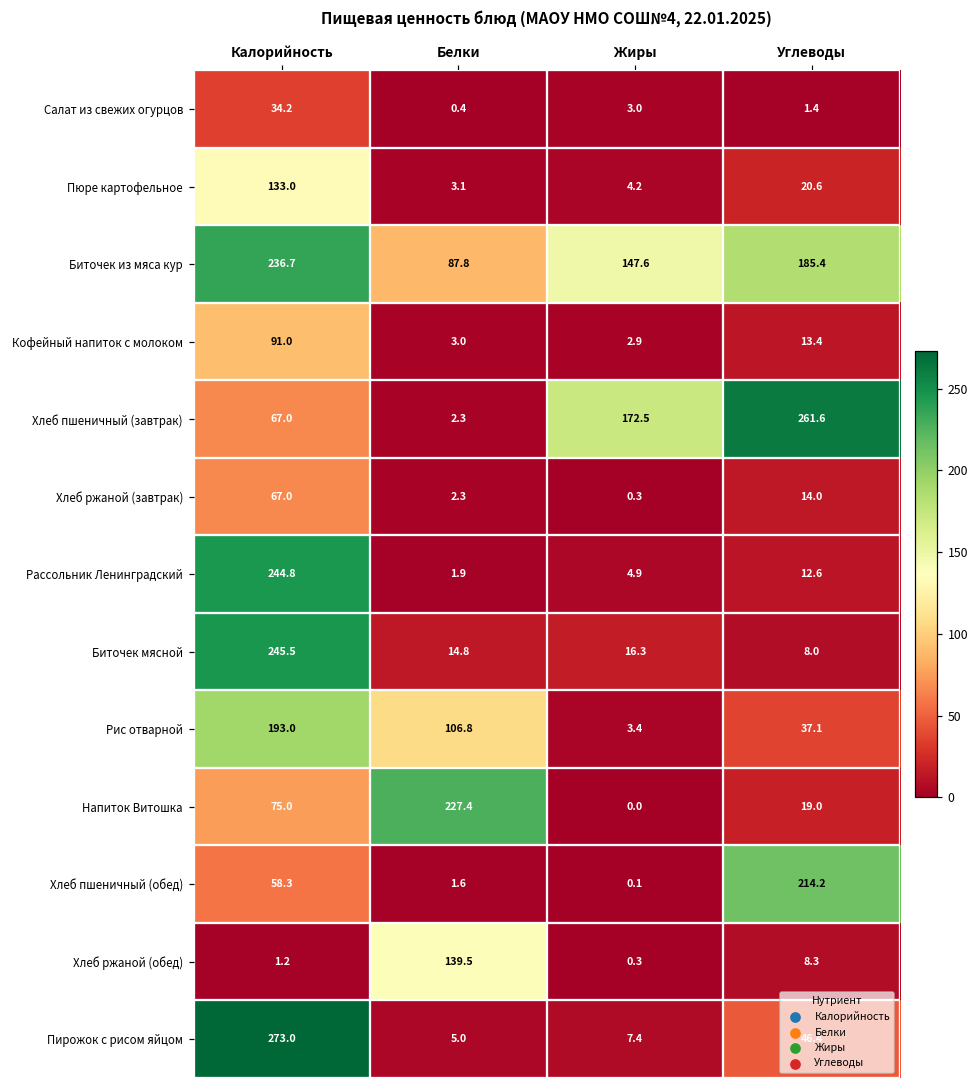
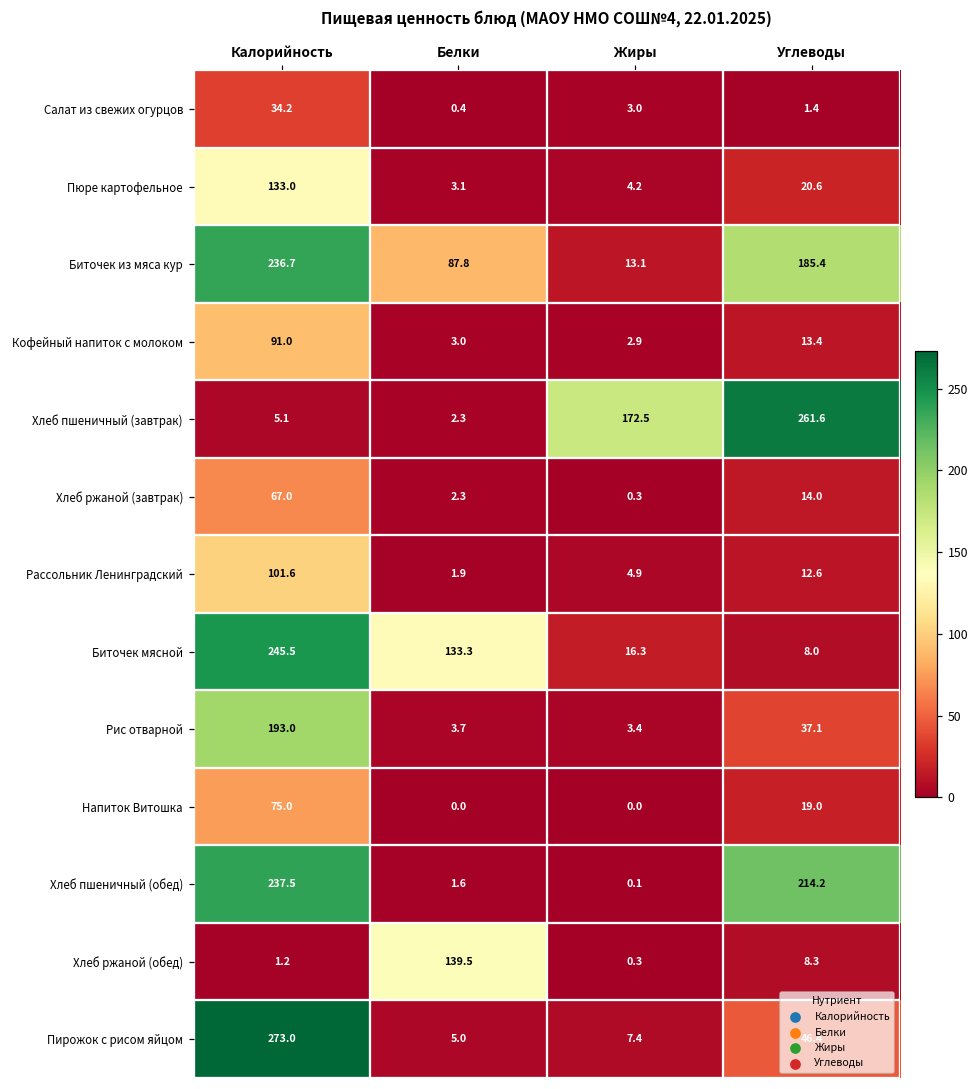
Биточек из мяса кур, Жиры: 147.6 -> 13.1
Хлеб пшеничный (завтрак), Калорийность: 67.0 -> 5.1
Рассольник Ленинградский, Калорийность: 244.8 -> 101.6
Биточек мясной, Белки: 14.8 -> 133.3
Рис отварной, Белки: 106.8 -> 3.7
Напиток Витошка, Белки: 227.4 -> 0.0
Хлеб пшеничный (обед), Калорийность: 58.3 -> 237.5
